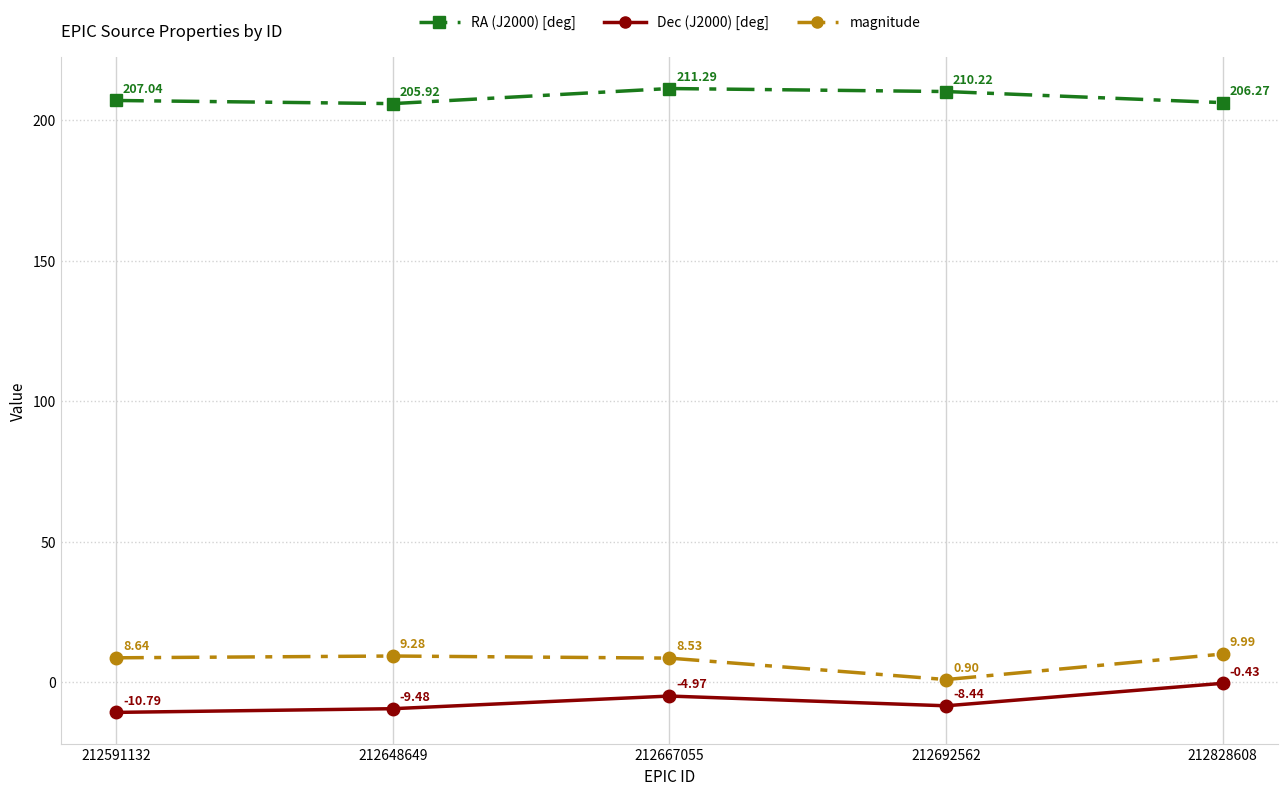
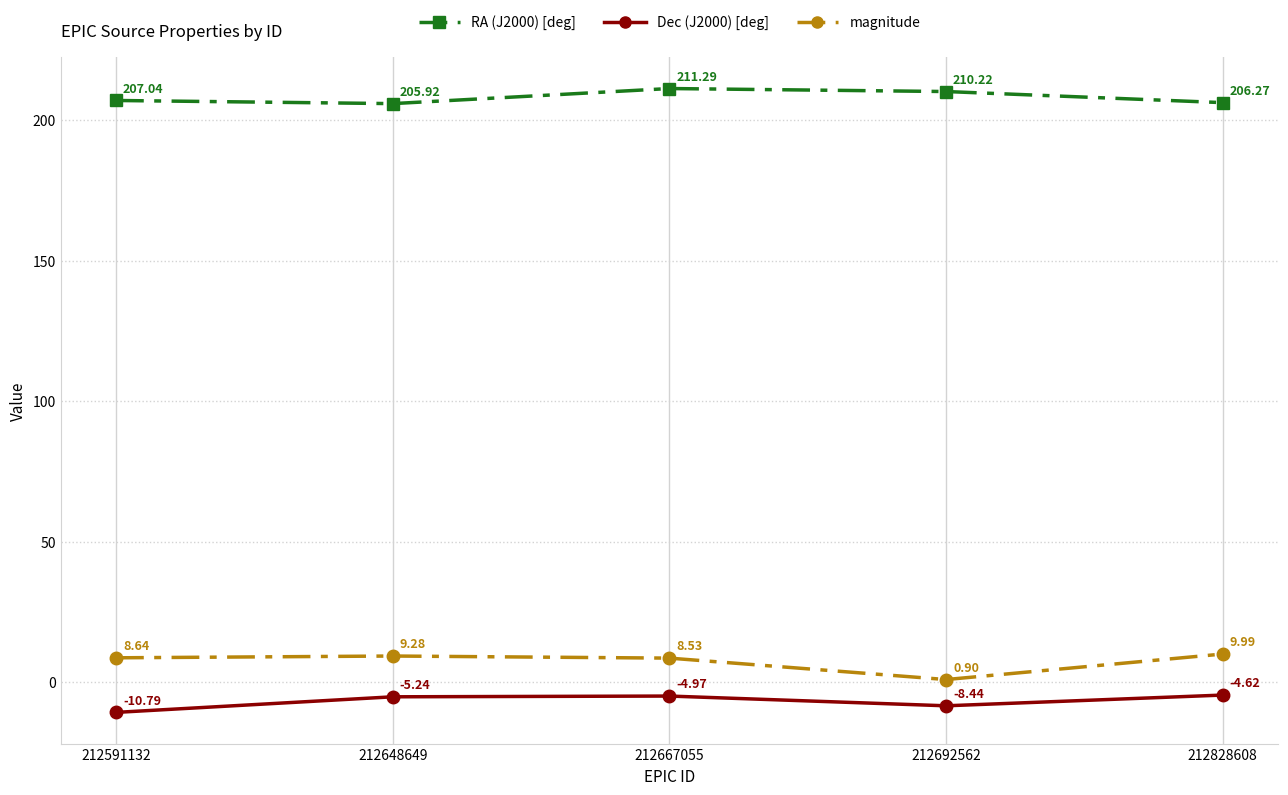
Dec (J2000) [deg], 212648649: -9.48 -> -5.24
Dec (J2000) [deg], 212828608: -0.43 -> -4.62
